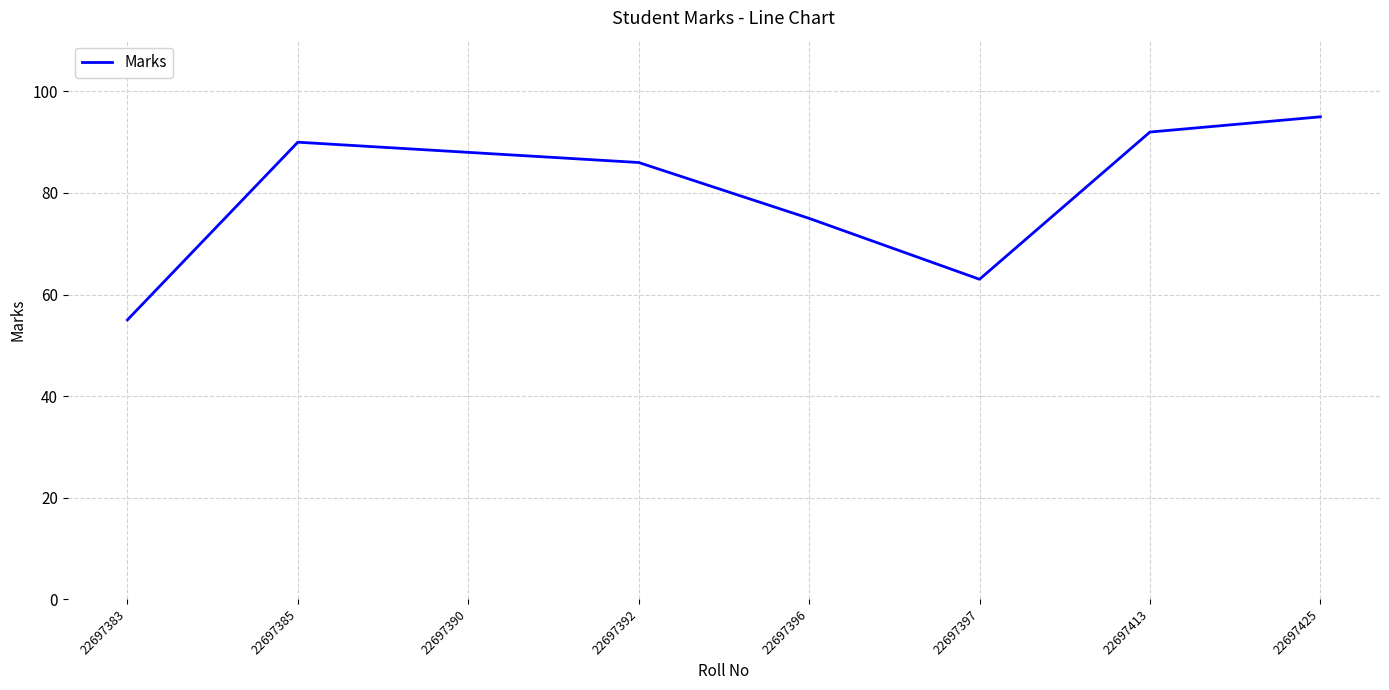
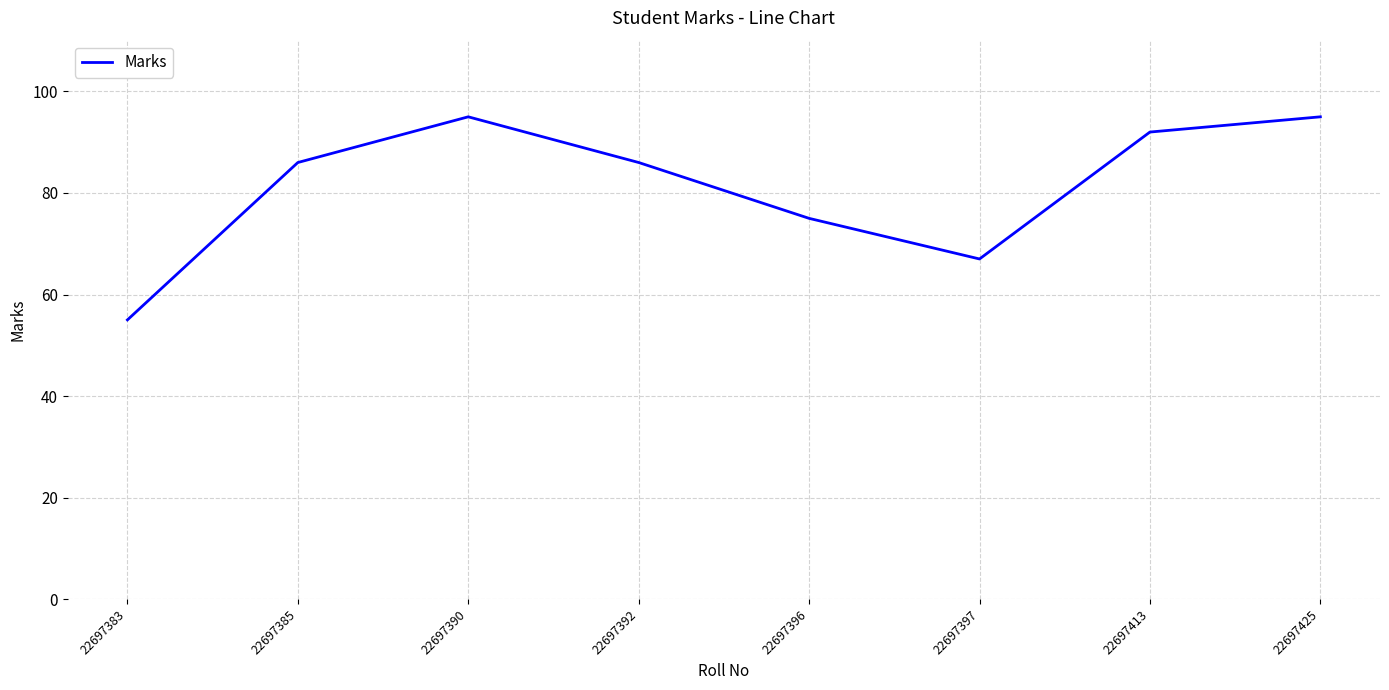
22697385: 90 -> 86
22697390: 88 -> 95
22697397: 63 -> 67
